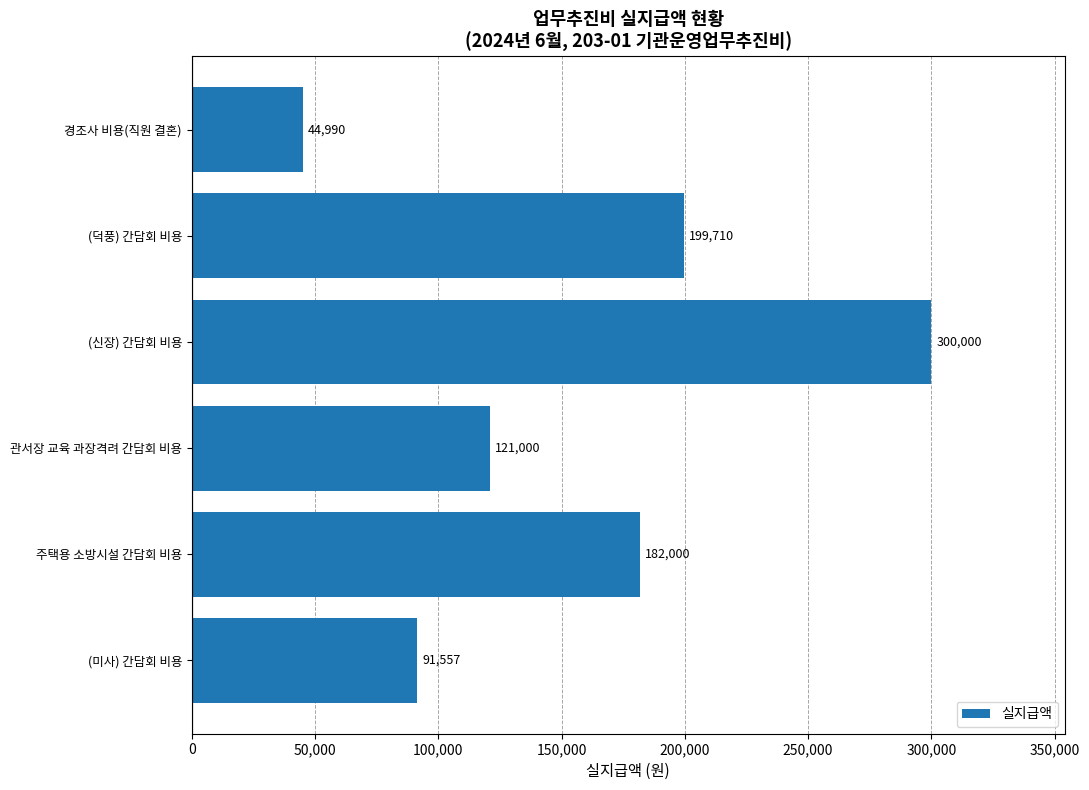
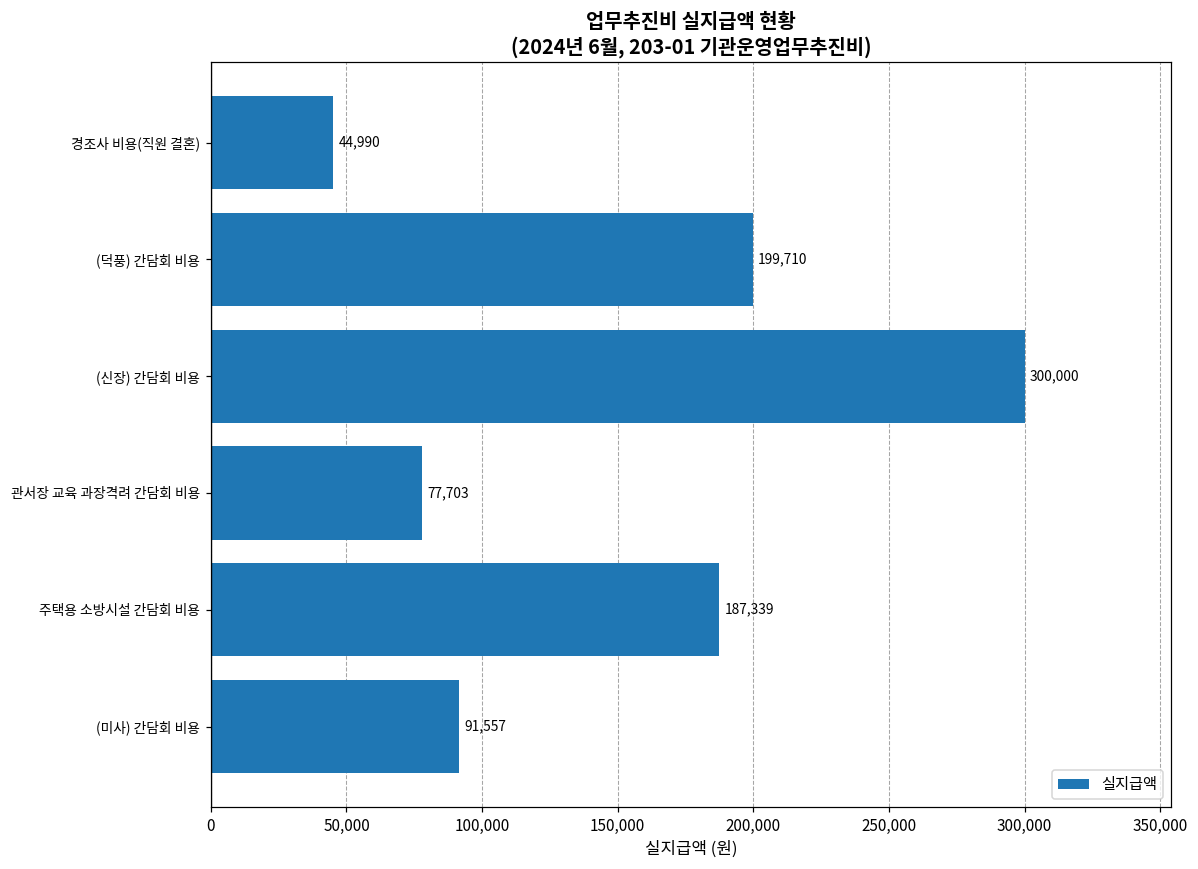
관서장 교육 과장격려 간담회 비용: 121,000 -> 77,703
주택용 소방시설 간담회 비용: 182,000 -> 187,339
